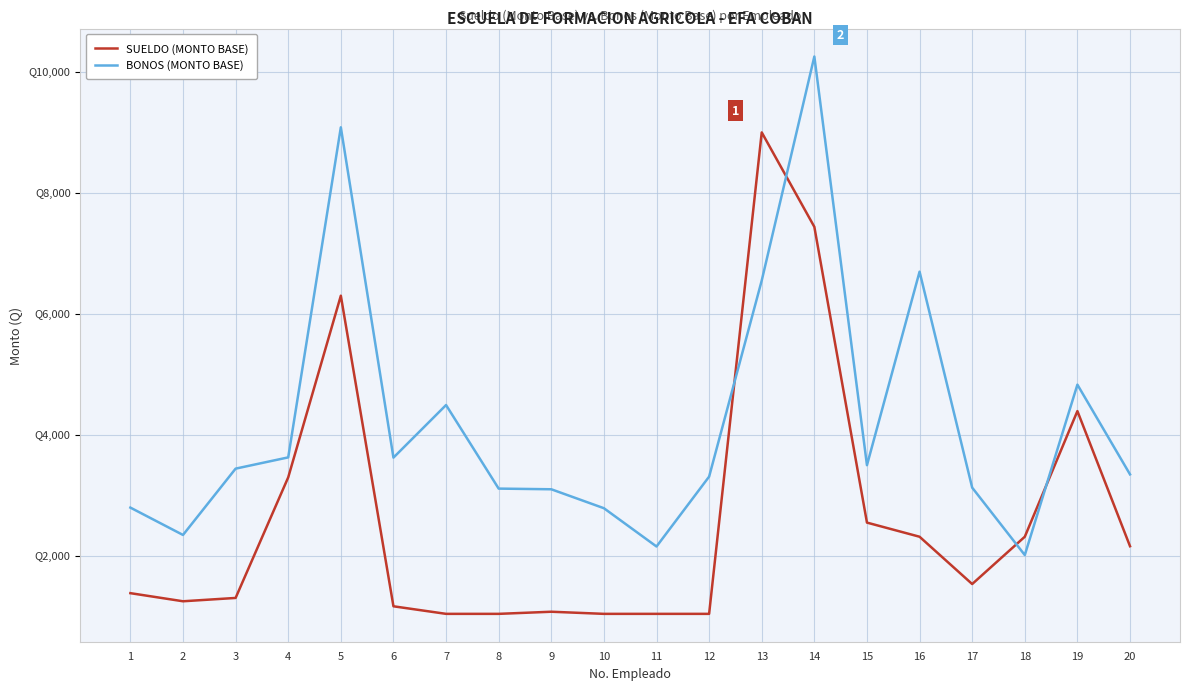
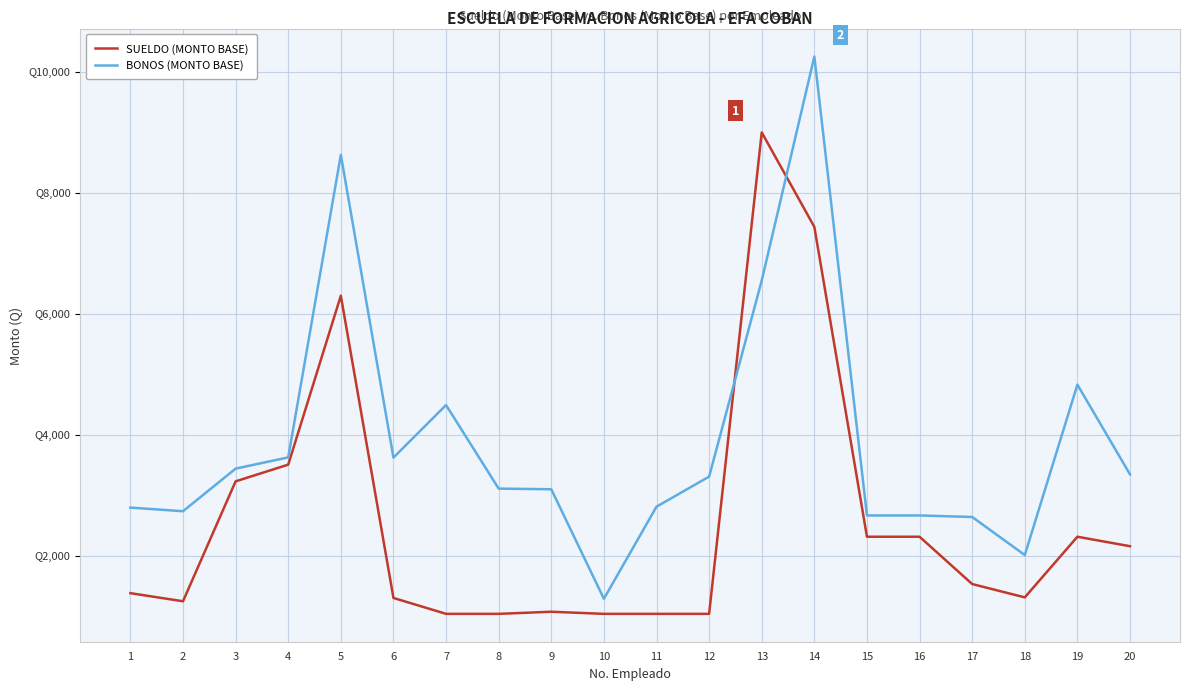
BONOS (MONTO BASE), 2: Q2,300 -> Q2,700
SUELDO (MONTO BASE), 3: Q1,300 -> Q3,200
SUELDO (MONTO BASE), 4: Q3,300 -> Q3,500
BONOS (MONTO BASE), 5: Q9,100 -> Q8,600
SUELDO (MONTO BASE), 6: Q1,200 -> Q1,300
BONOS (MONTO BASE), 10: Q2,800 -> Q1,300
BONOS (MONTO BASE), 11: Q2,200 -> Q2,800
SUELDO (MONTO BASE), 15: Q2,500 -> Q2,300
BONOS (MONTO BASE), 15: Q3,500 -> Q2,700
BONOS (MONTO BASE), 16: Q6,700 -> Q2,700
BONOS (MONTO BASE), 17: Q3,100 -> Q2,600
SUELDO (MONTO BASE), 18: Q2,300 -> Q1,300
SUELDO (MONTO BASE), 19: Q4,400 -> Q2,300
